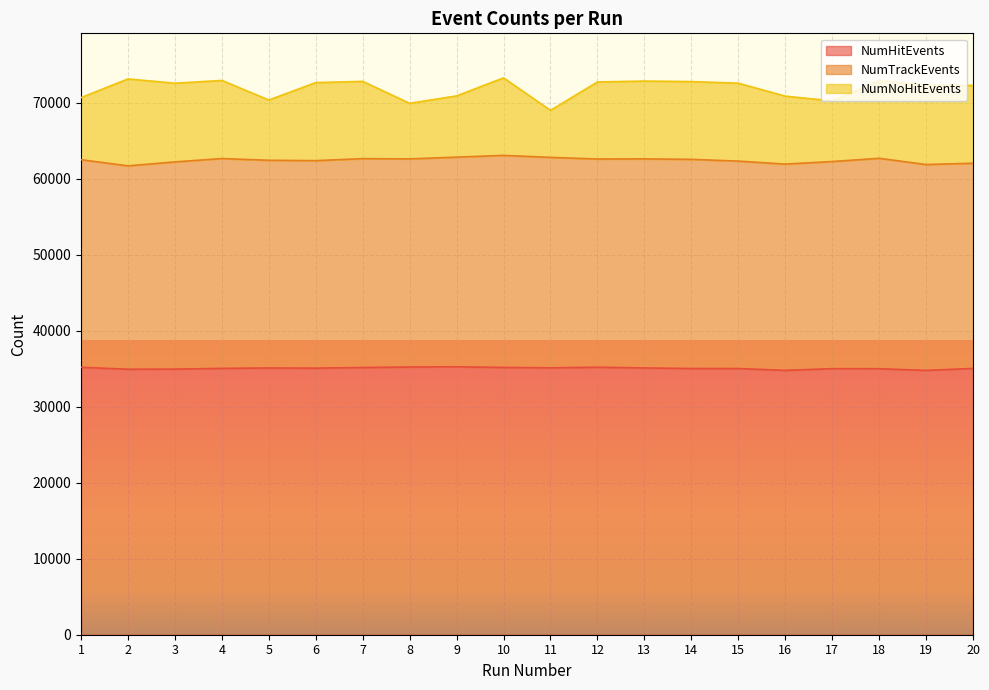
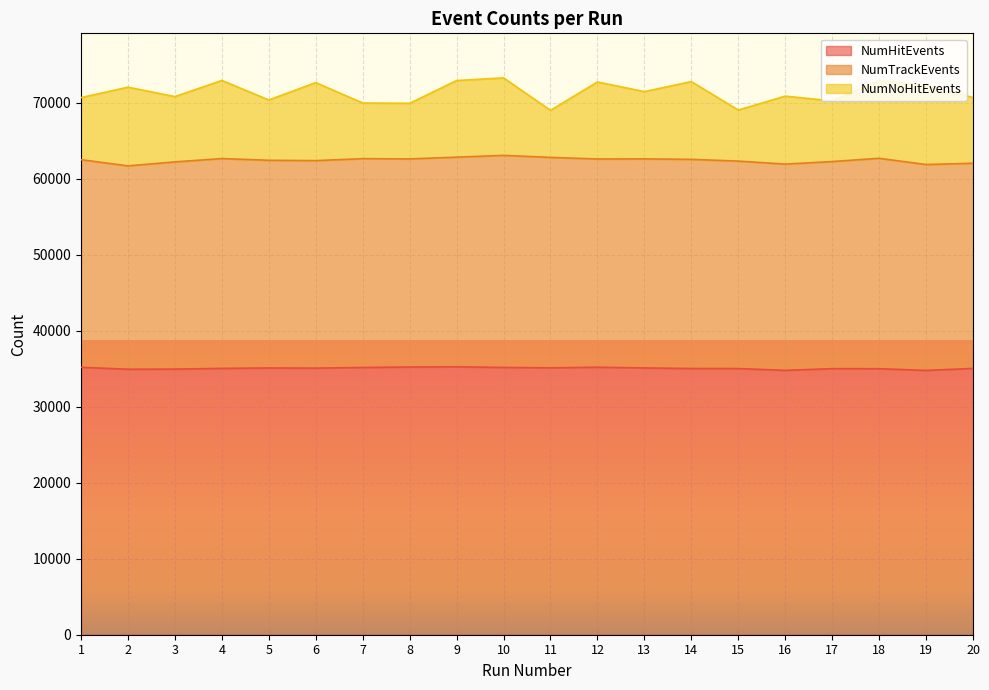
NumNoHitEvents, 2: 11000 -> 10000
NumNoHitEvents, 3: 10000 -> 9000
NumNoHitEvents, 7: 10000 -> 7000
NumNoHitEvents, 9: 8000 -> 10000
NumNoHitEvents, 13: 10000 -> 9000
NumNoHitEvents, 15: 10000 -> 7000
NumNoHitEvents, 20: 10000 -> 9000
